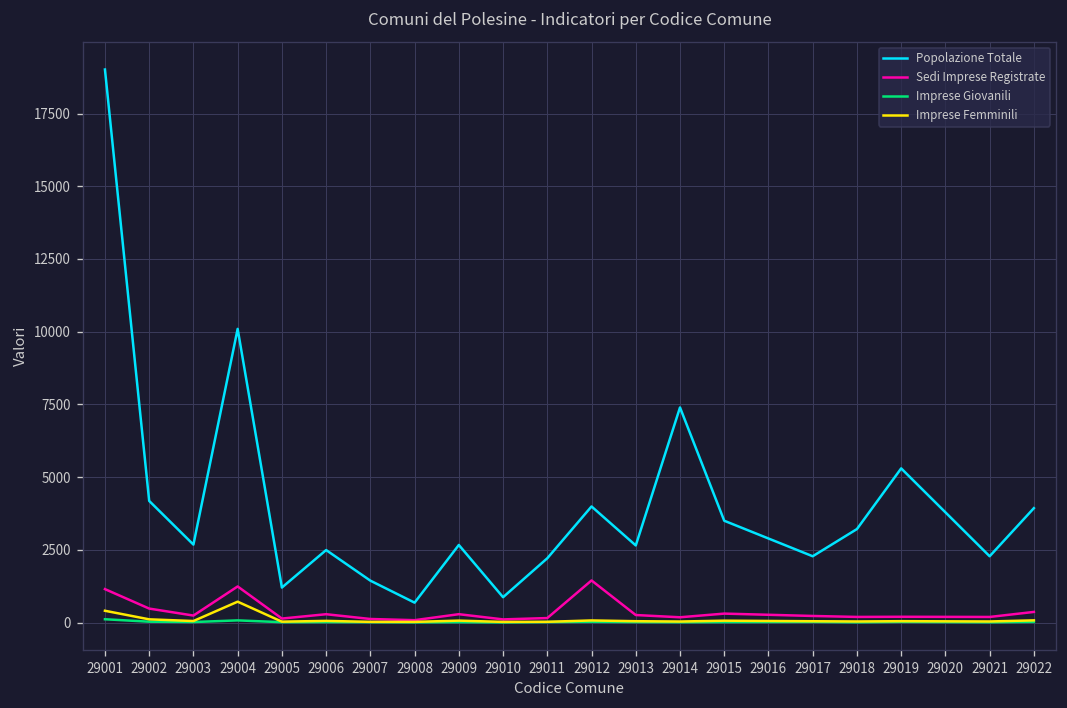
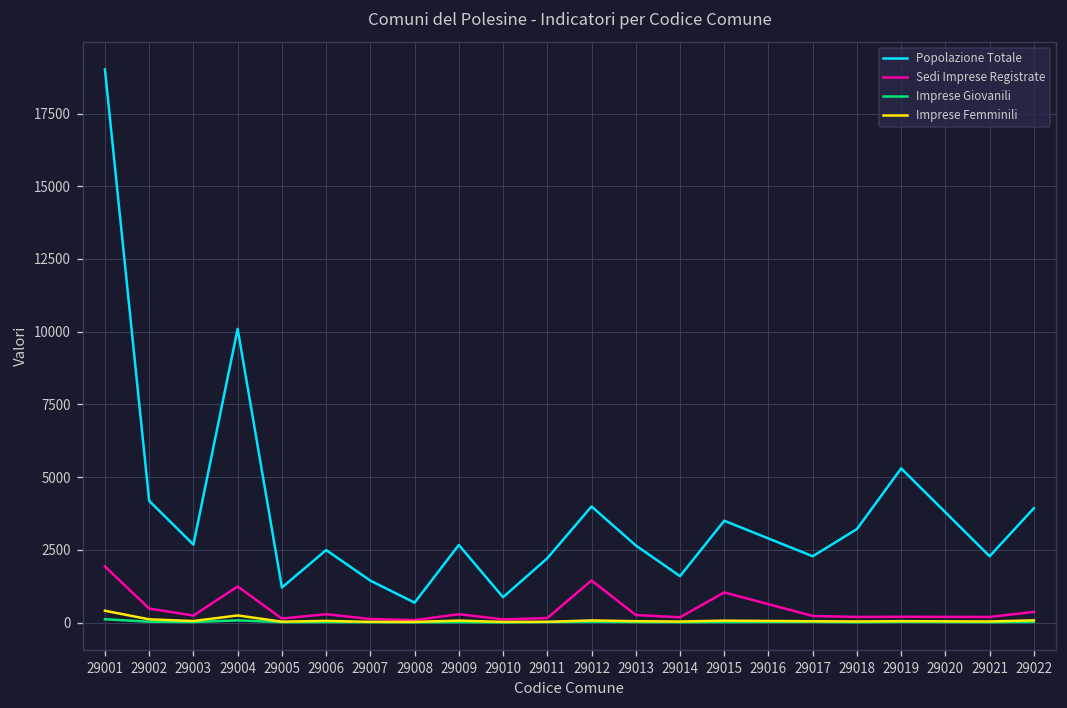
Sedi Imprese Registrate, 29001: 1100 -> 1900
Imprese Femminili, 29004: 700 -> 200
Popolazione Totale, 29014: 7400 -> 1600
Sedi Imprese Registrate, 29015: 300 -> 1000
